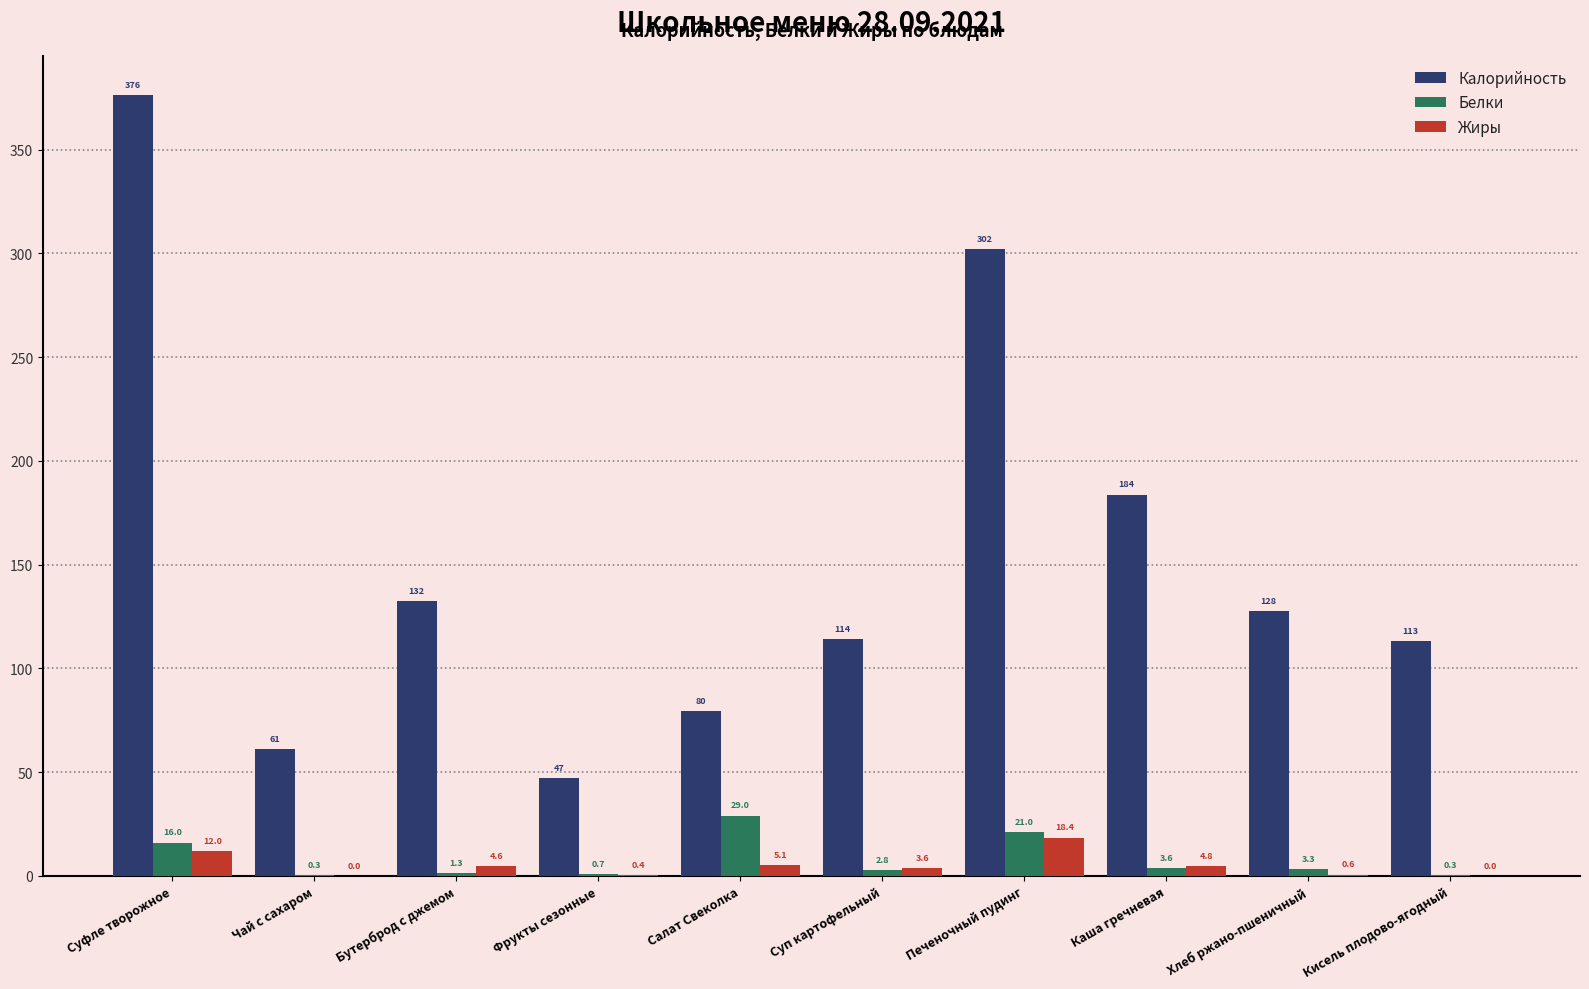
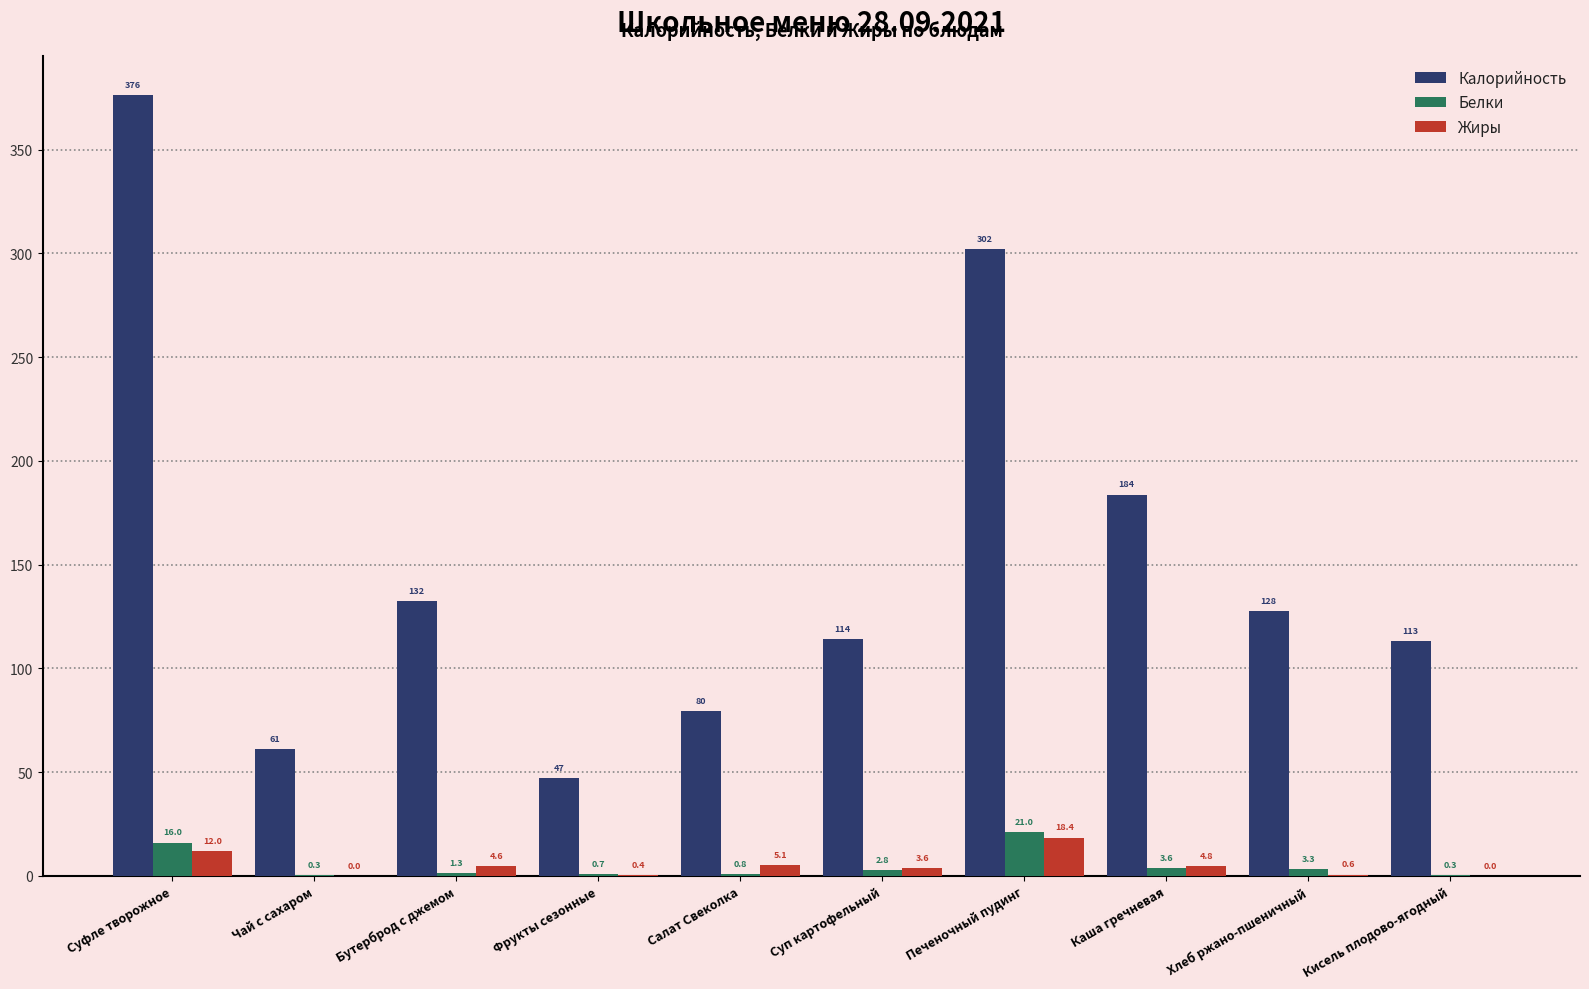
Белки, Салат Свеколка: 29.0 -> 0.8
